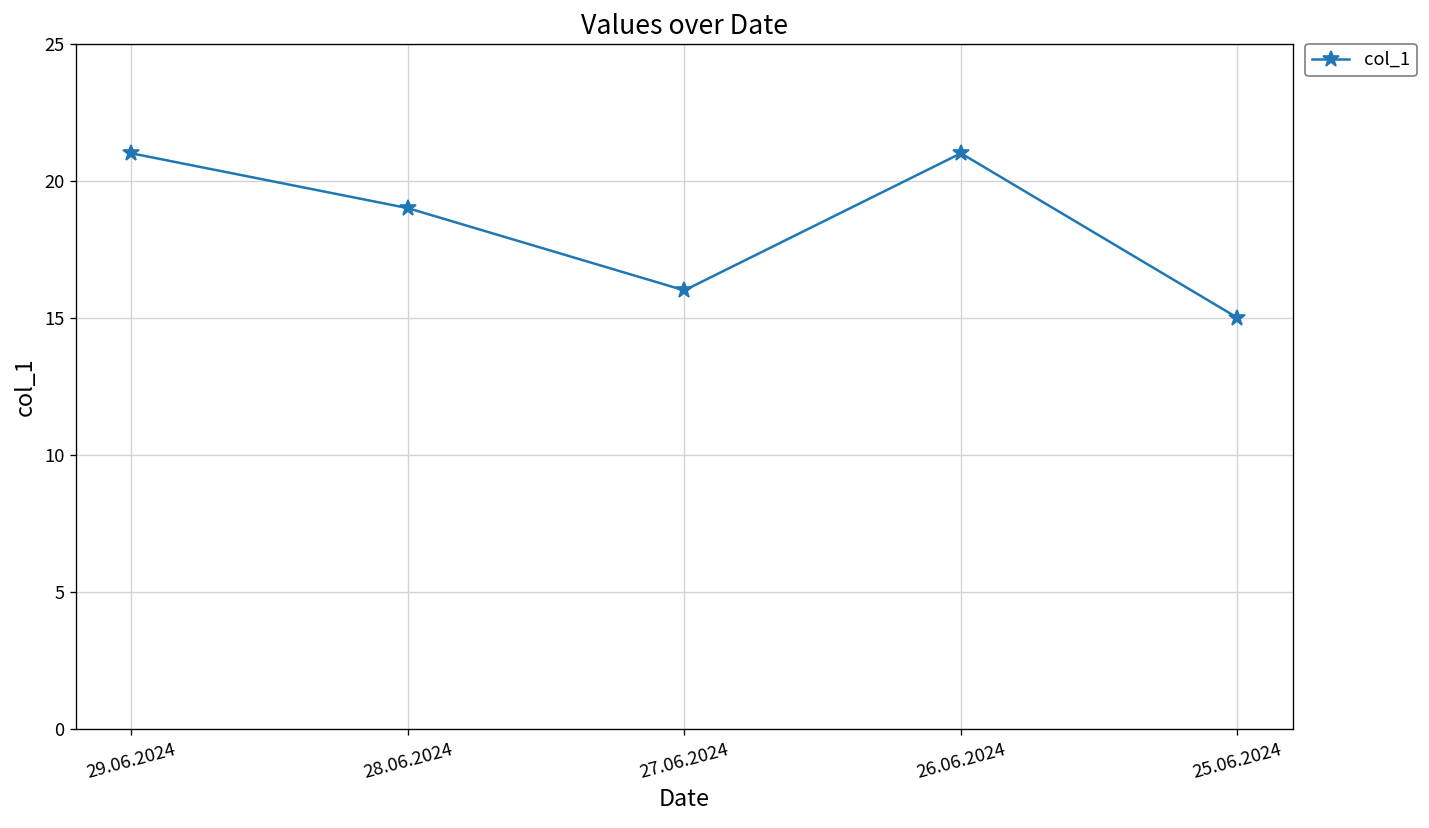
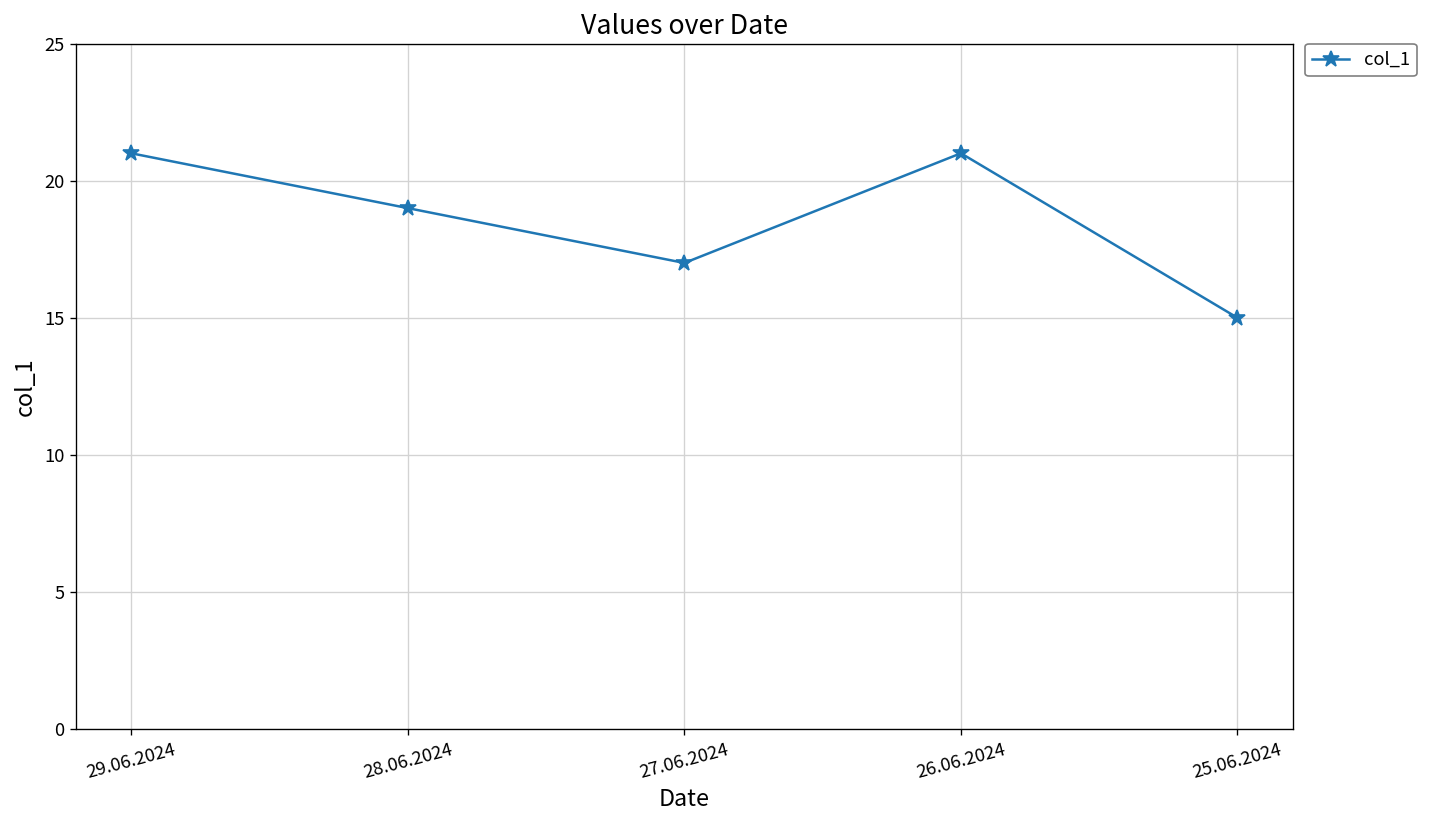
27.06.2024: 16 -> 17
